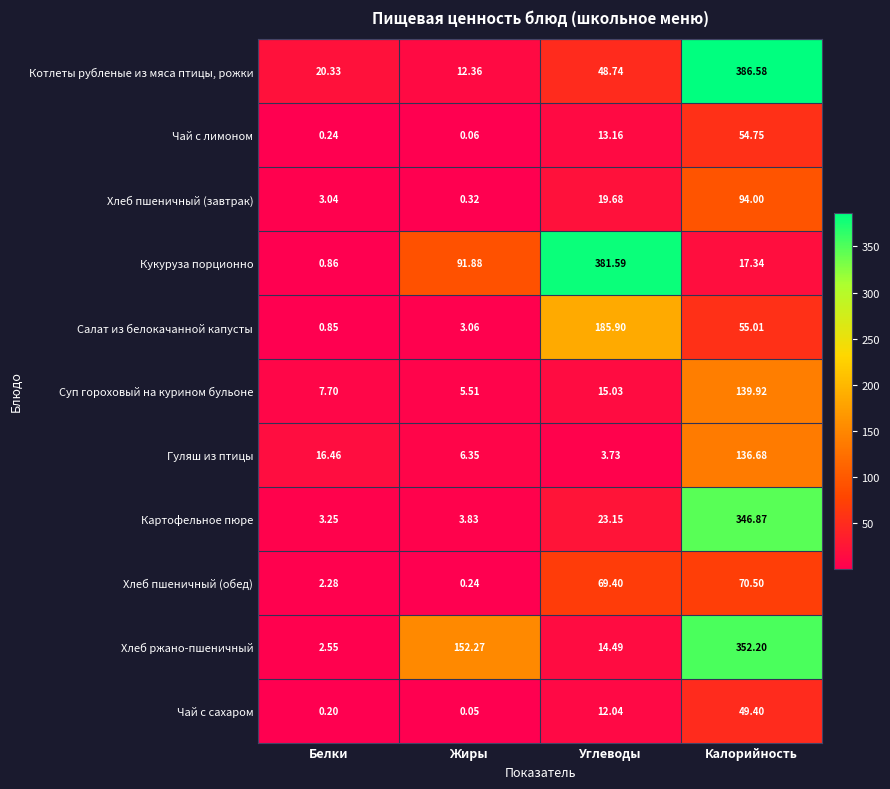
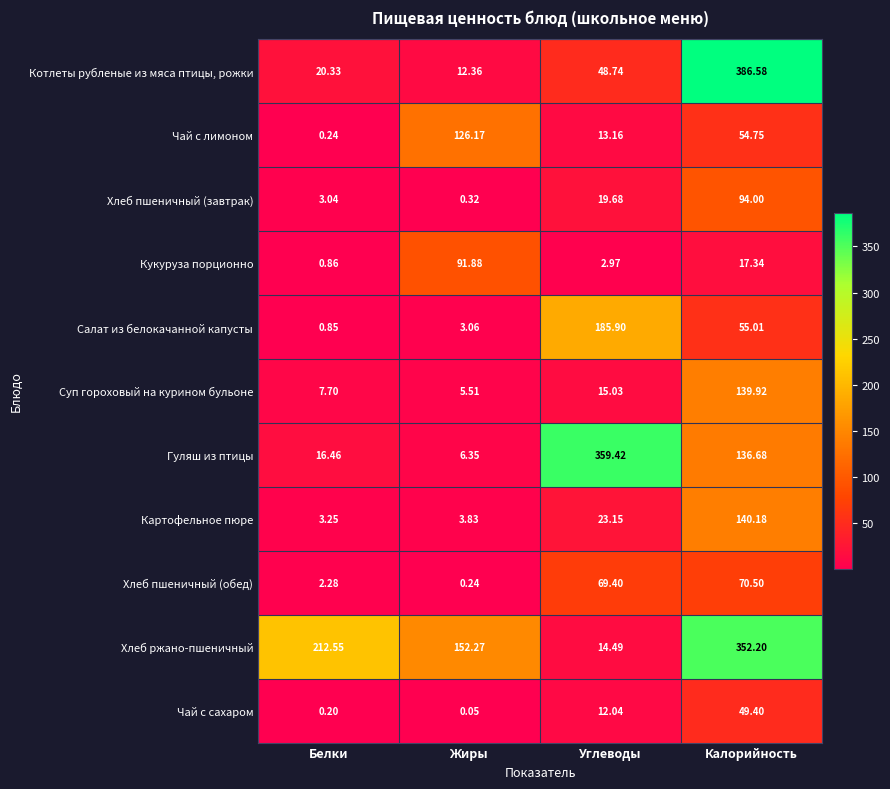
Чай с лимоном, Жиры: 0.06 -> 126.17
Кукуруза порционно, Углеводы: 381.59 -> 2.97
Гуляш из птицы, Углеводы: 3.73 -> 359.42
Картофельное пюре, Калорийность: 346.87 -> 140.18
Хлеб ржано-пшеничный, Белки: 2.55 -> 212.55
